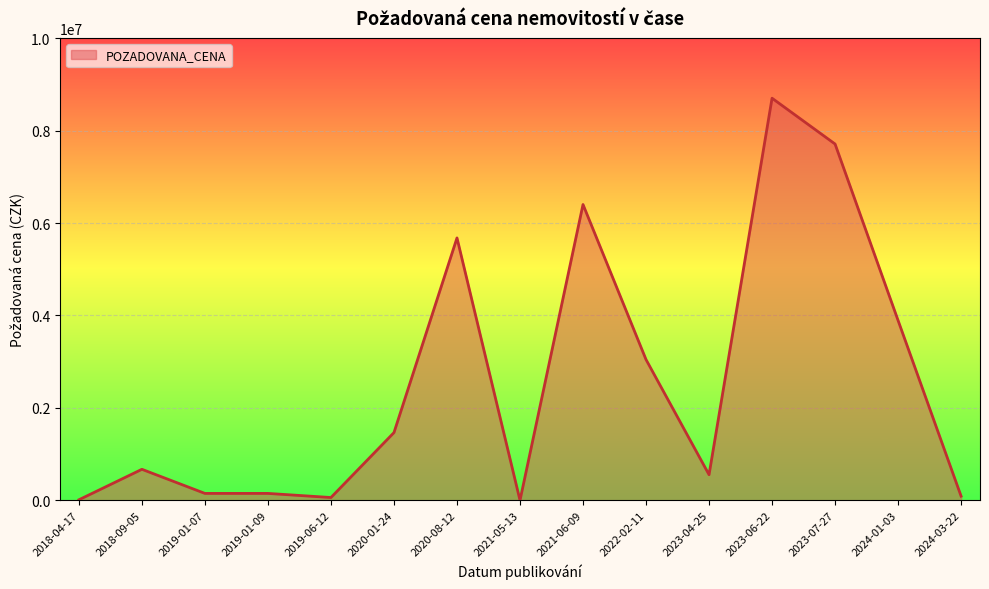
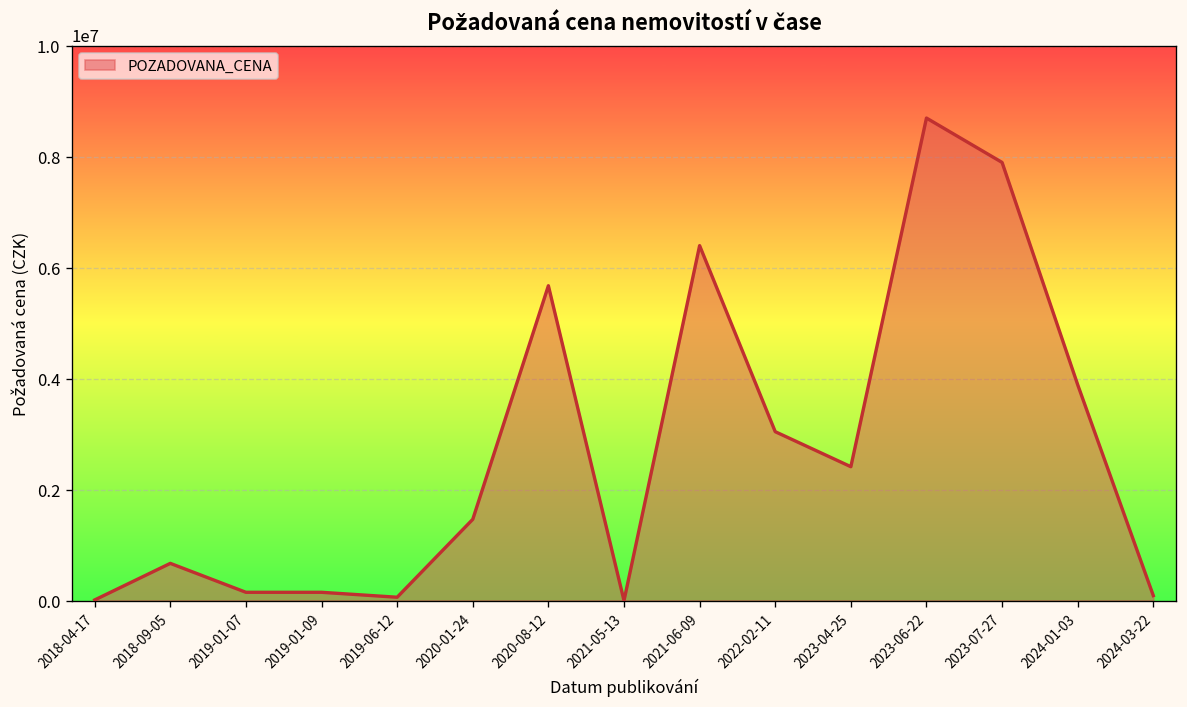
2023-04-25: 600000 -> 2400000
2023-07-27: 7700000 -> 7900000
